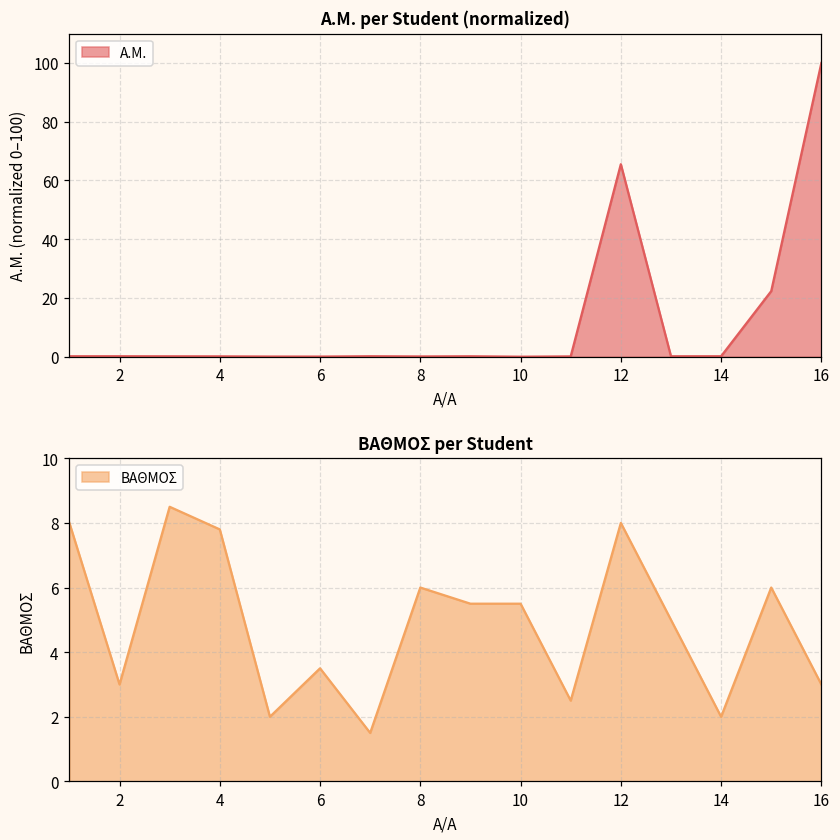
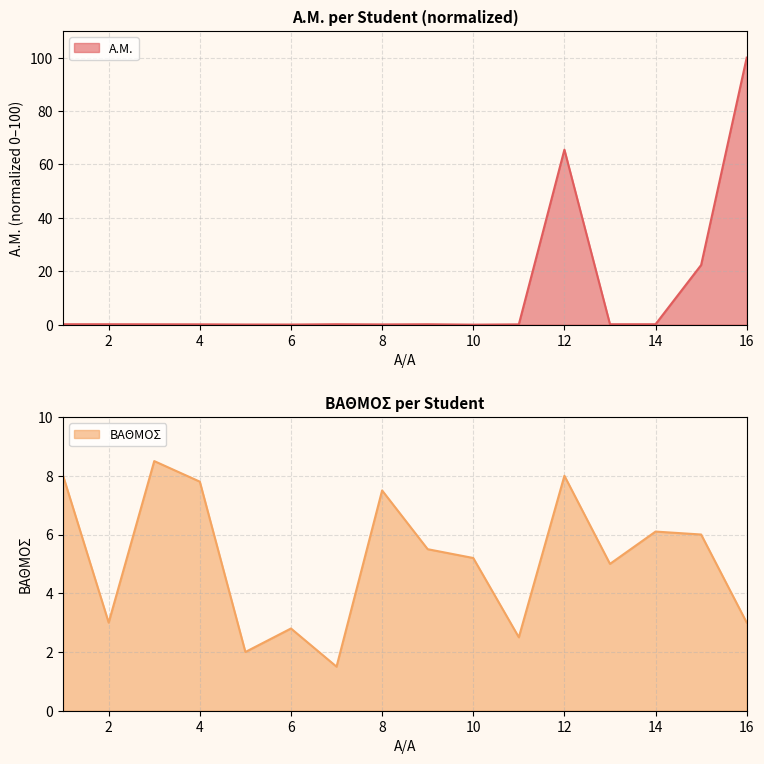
ΒΑΘΜΟΣ per Student, 6: 3.5 -> 2.8
ΒΑΘΜΟΣ per Student, 8: 6.0 -> 7.5
ΒΑΘΜΟΣ per Student, 10: 5.5 -> 5.2
ΒΑΘΜΟΣ per Student, 14: 2.0 -> 6.1
